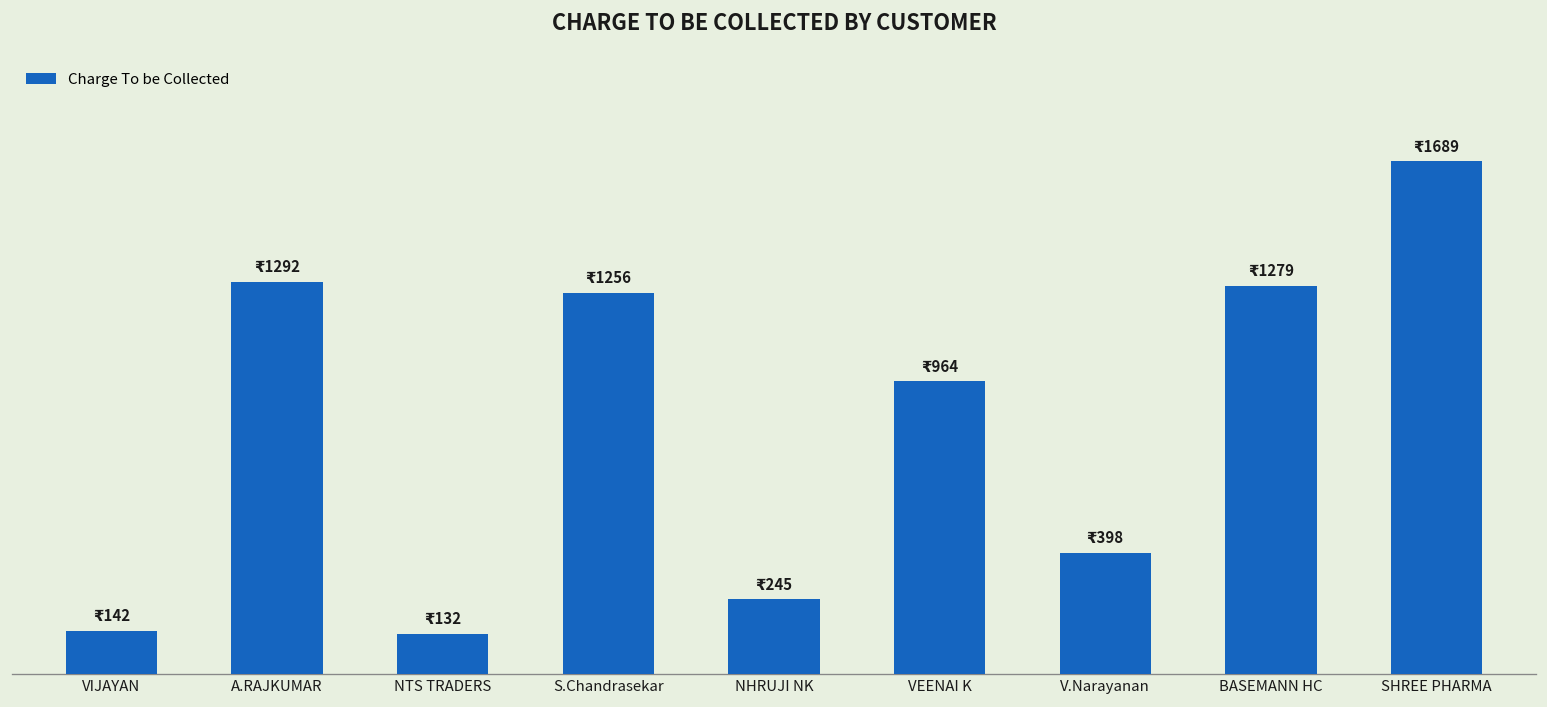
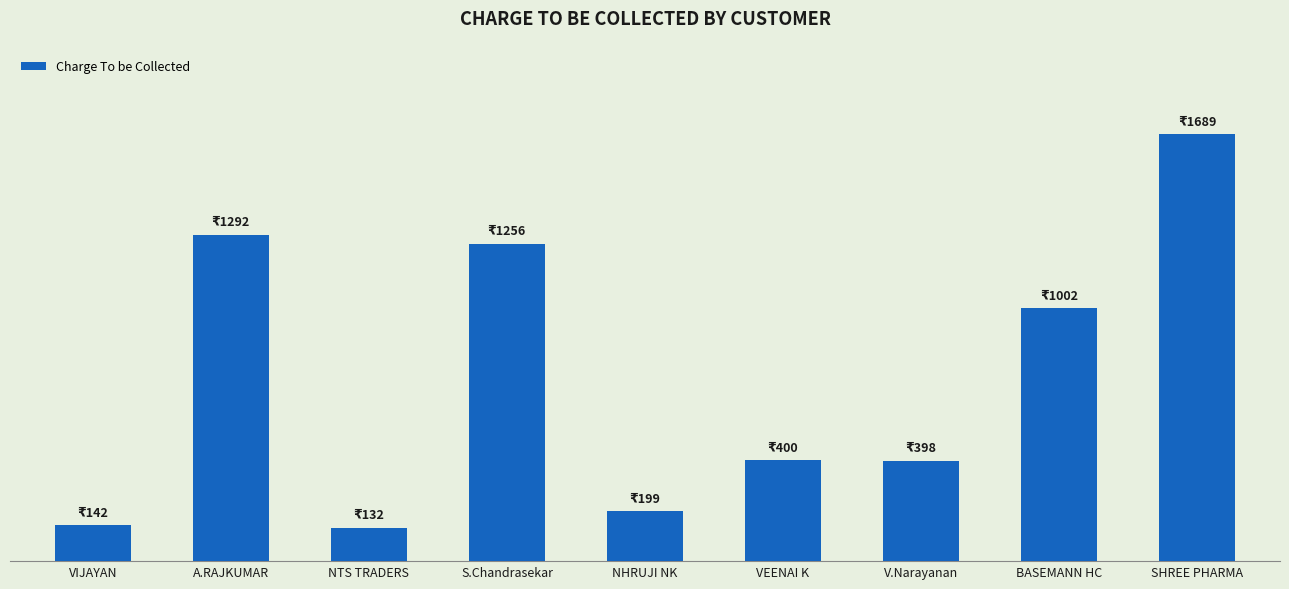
NHRUJI NK: 245 -> 199
VEENAI K: 964 -> 400
BASEMANN HC: 1279 -> 1002
